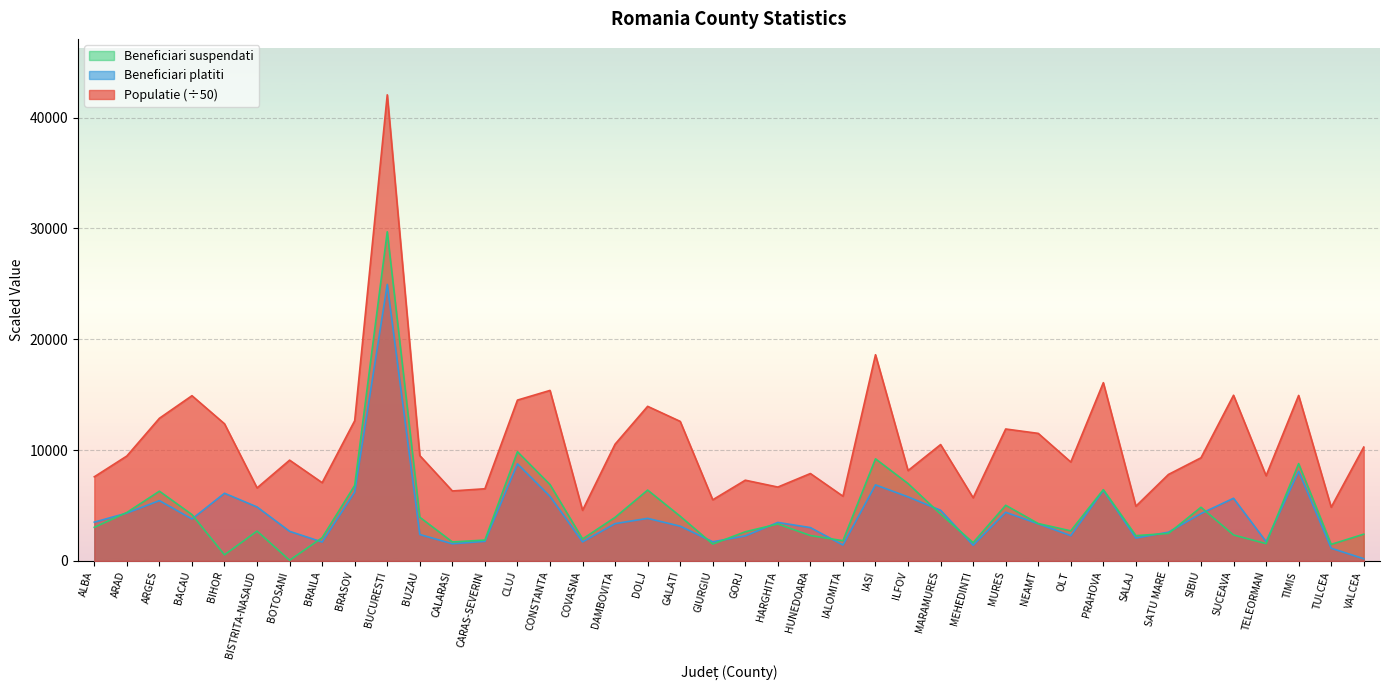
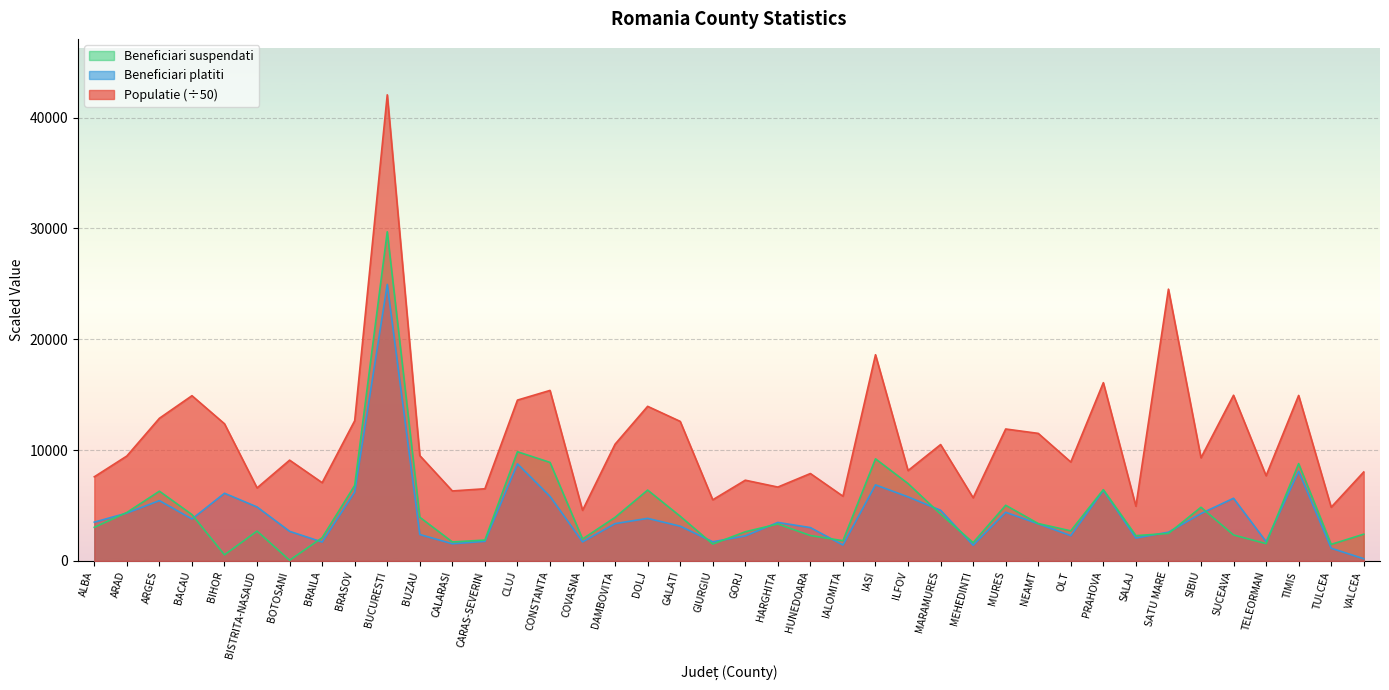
Beneficiari suspendati, CONSTANTA: 6900 -> 8900
Populatie (÷50), SATU MARE: 7800 -> 24500
Populatie (÷50), VALCEA: 10300 -> 8000
